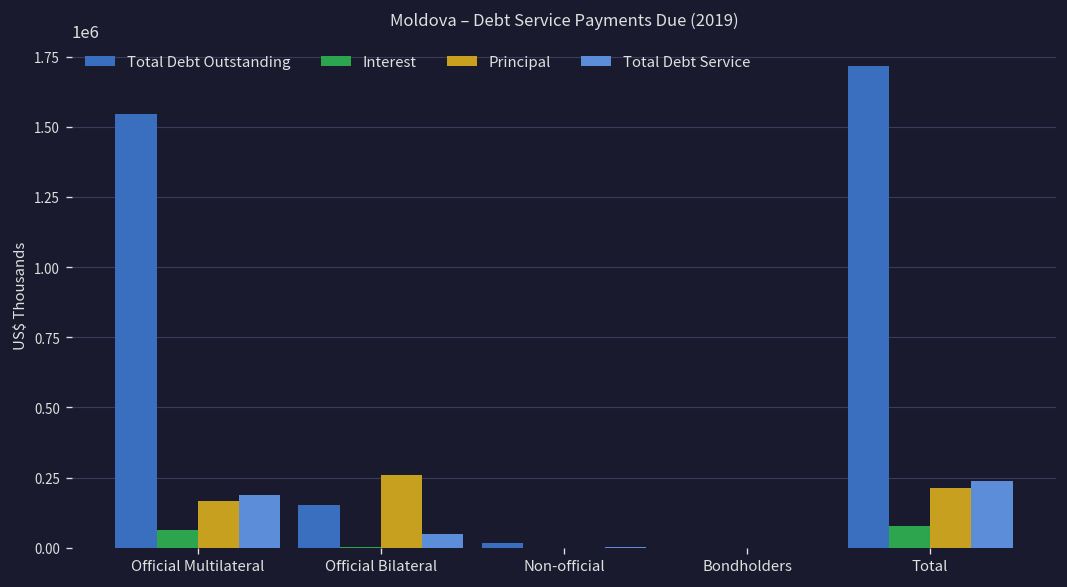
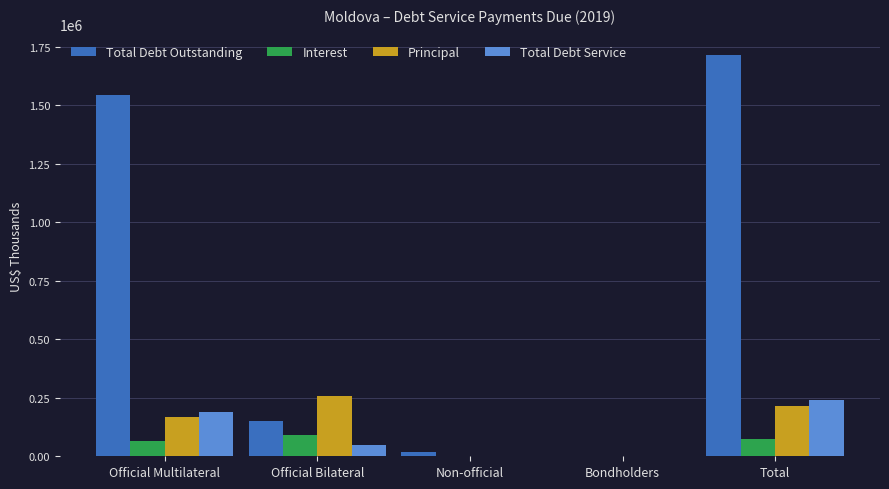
Interest, Official Bilateral: 0 -> 90000
